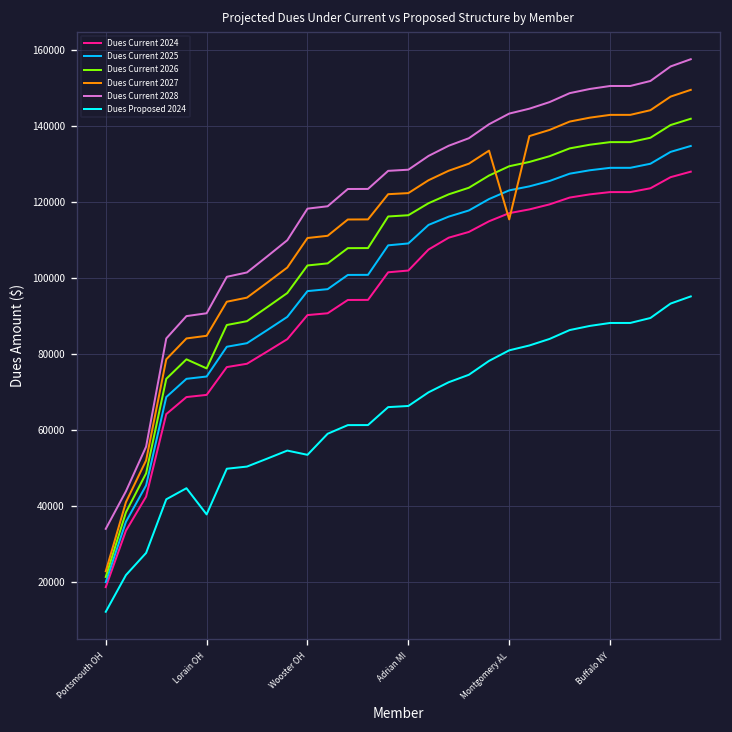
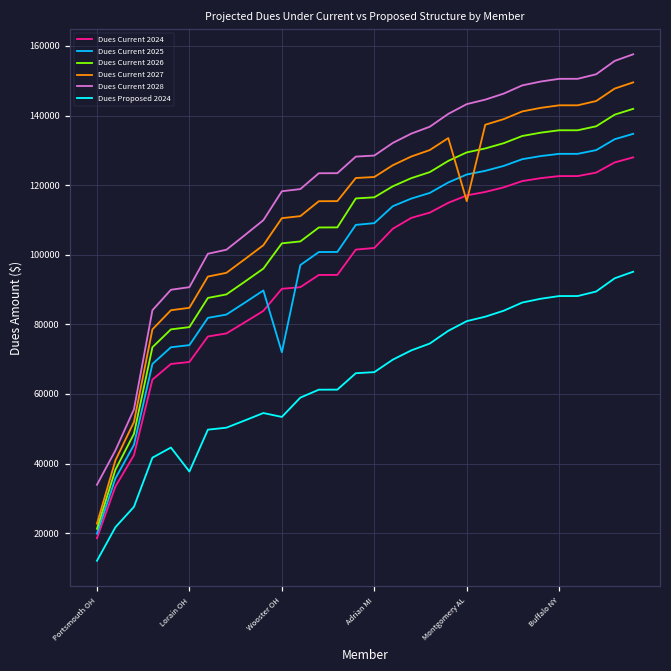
Dues Current 2026, Lorain OH: 76000 -> 79000
Dues Current 2025, Wooster OH: 97000 -> 72000
